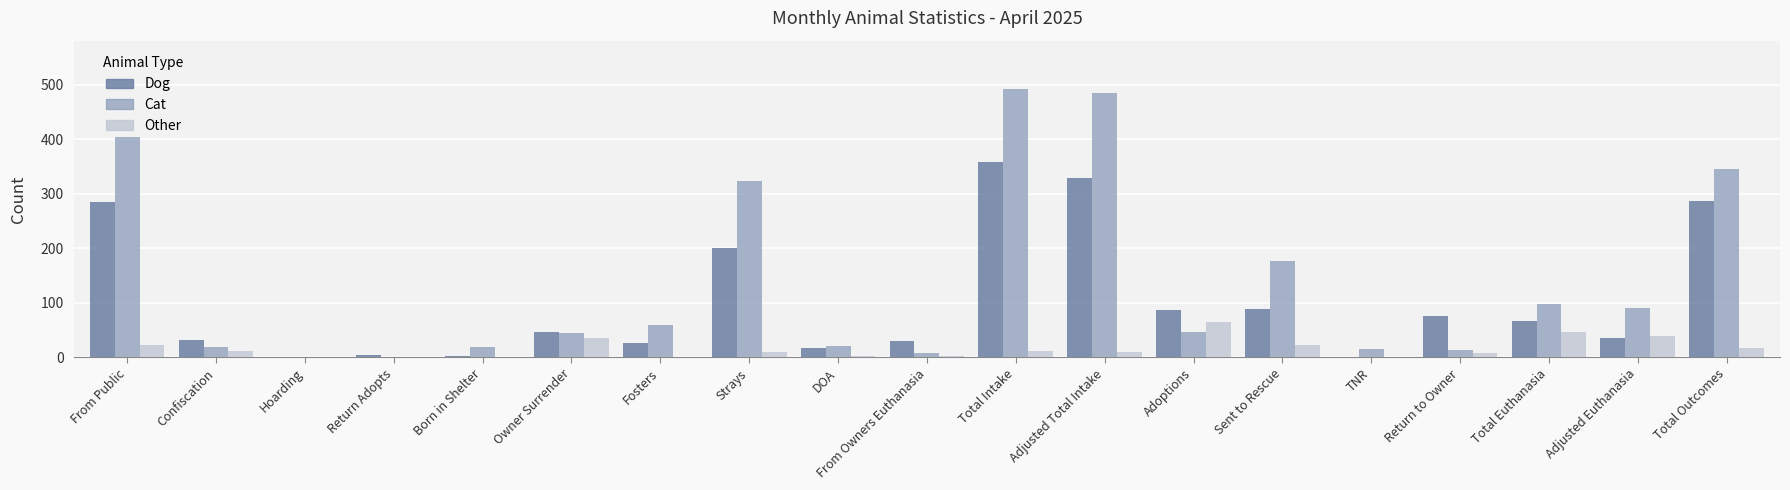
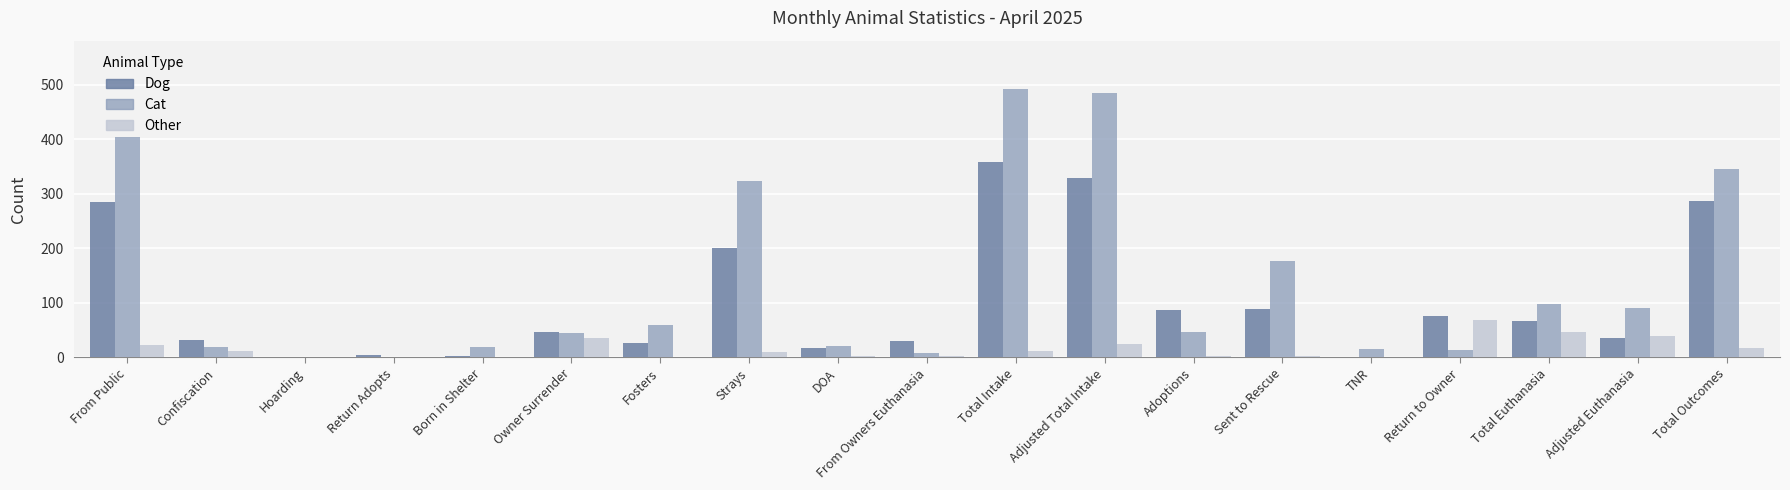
Other, Adjusted Total Intake: 10 -> 30
Other, Adoptions: 70 -> 0
Other, Sent to Rescue: 20 -> 0
Other, Return to Owner: 10 -> 70
